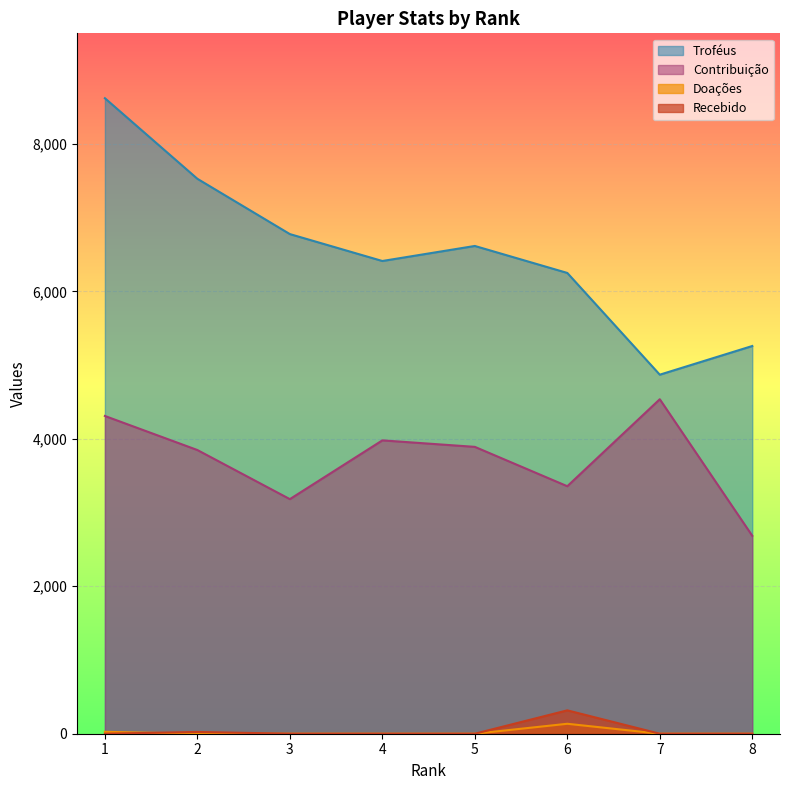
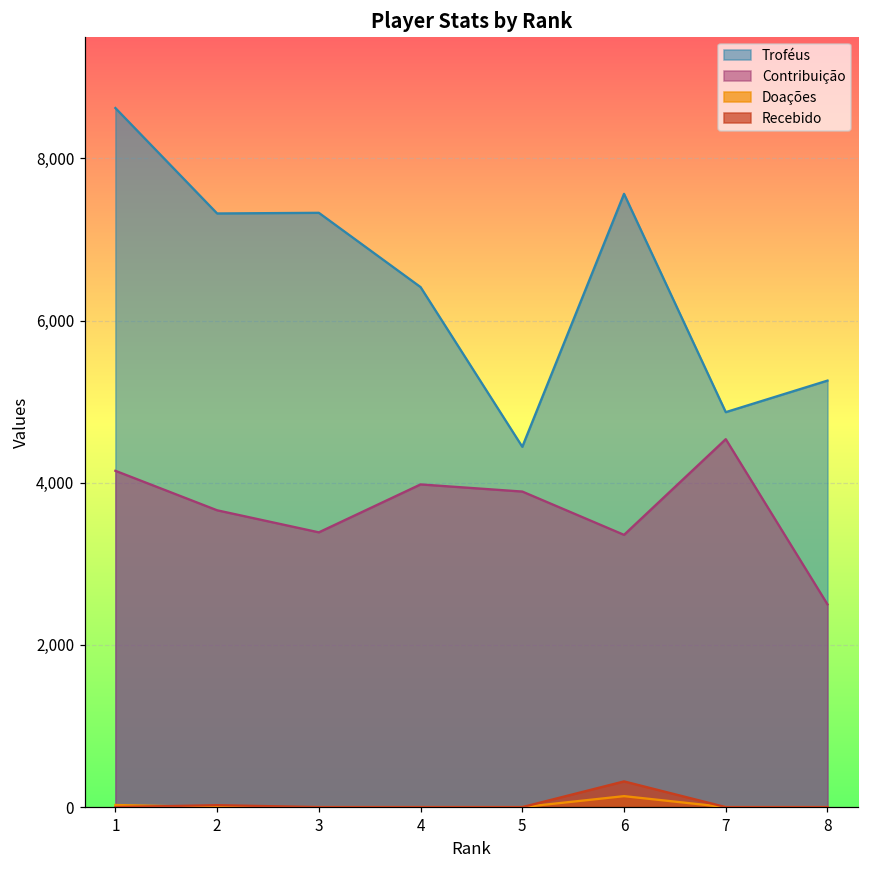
Contribuição, 1: 4,300 -> 4,100
Troféus, 2: 7,500 -> 7,300
Contribuição, 2: 3,800 -> 3,700
Troféus, 3: 6,800 -> 7,300
Contribuição, 3: 3,200 -> 3,400
Troféus, 5: 6,600 -> 4,400
Troféus, 6: 6,300 -> 7,600
Contribuição, 8: 2,700 -> 2,500
